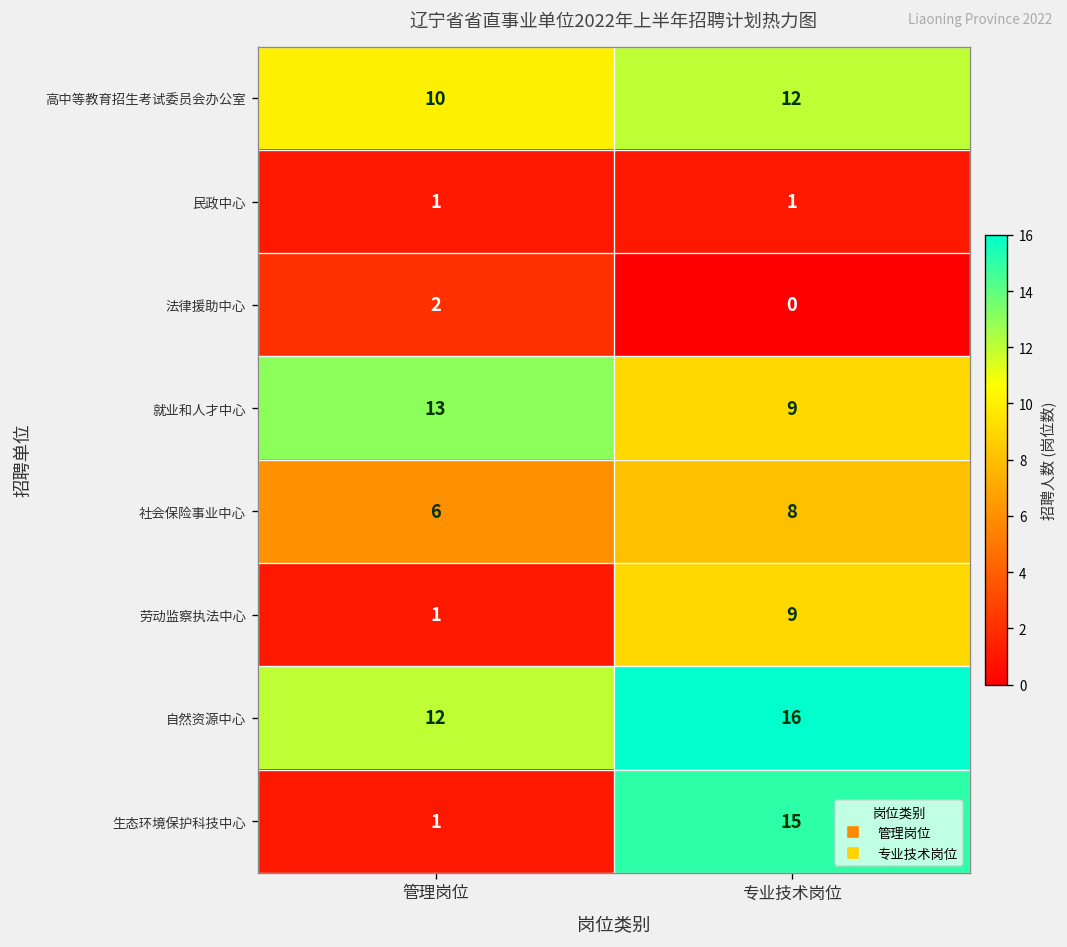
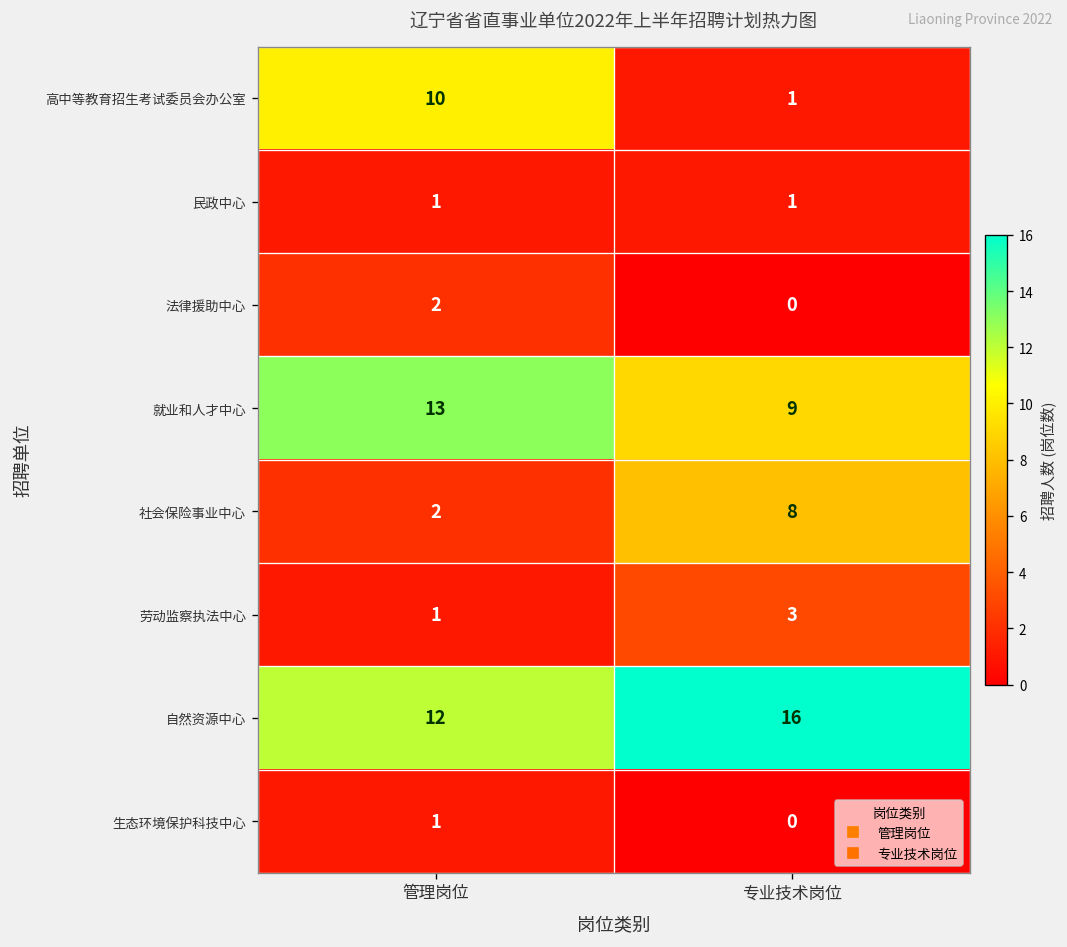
高中等教育招生考试委员会办公室, 专业技术岗位: 12 -> 1
社会保险事业中心, 管理岗位: 6 -> 2
劳动监察执法中心, 专业技术岗位: 9 -> 3
生态环境保护科技中心, 专业技术岗位: 15 -> 0
